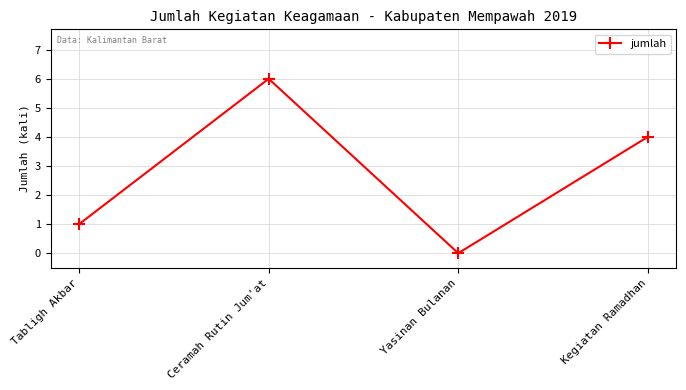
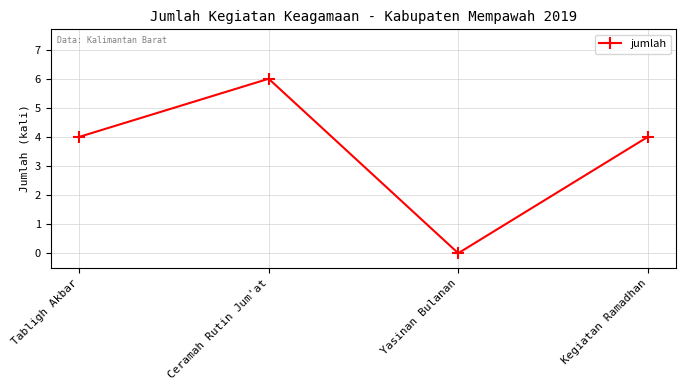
Tabligh Akbar: 1 -> 4
